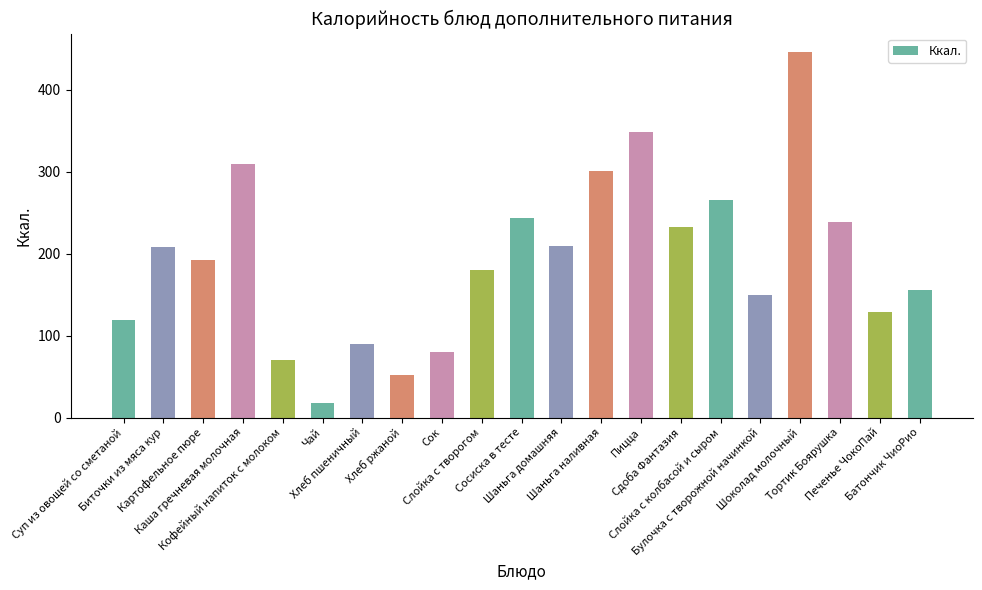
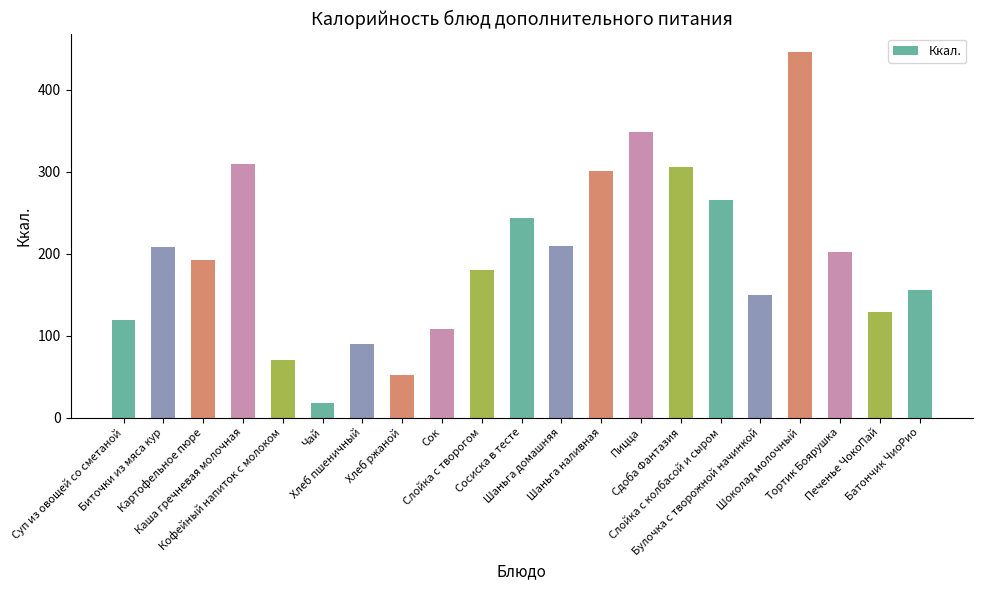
Сок: 80 -> 110
Сдоба Фантазия: 230 -> 310
Тортик Боярушка: 240 -> 200
